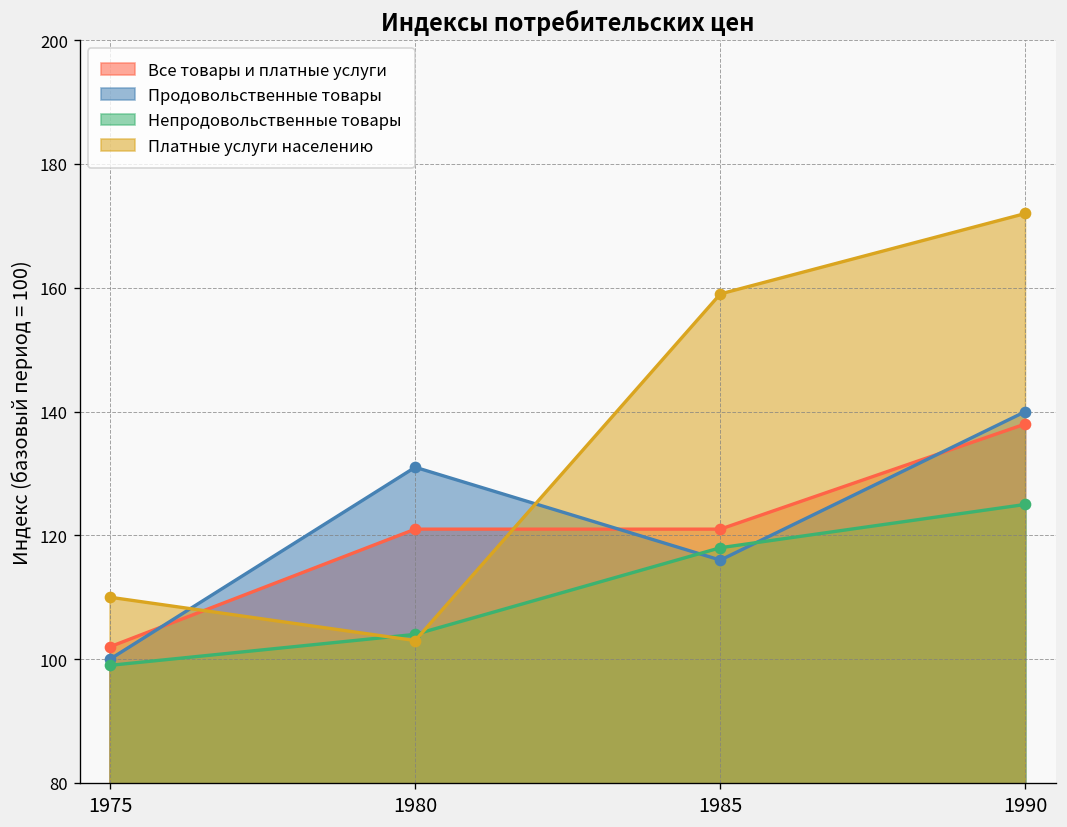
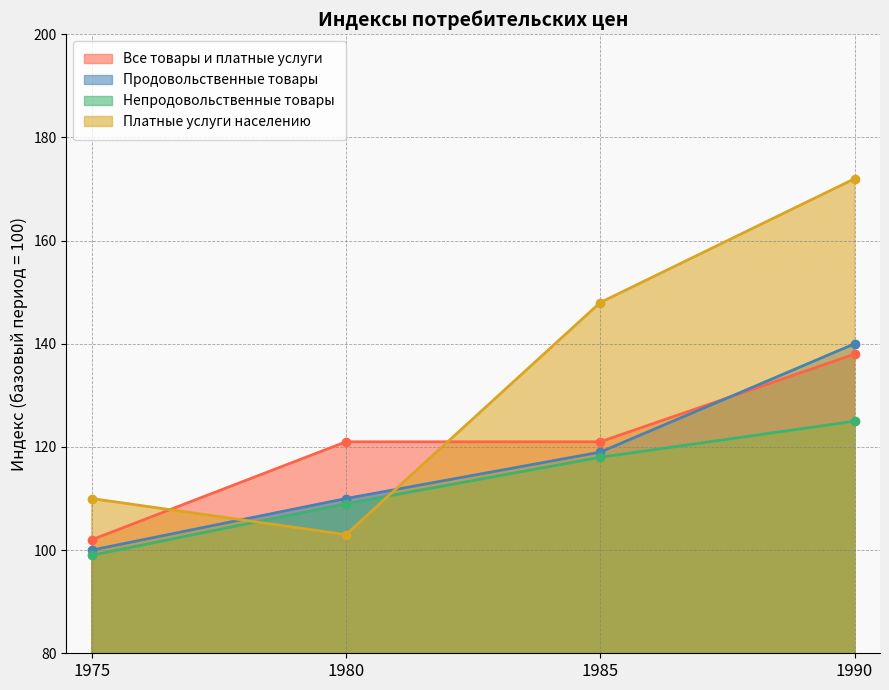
Продовольственные товары, 1980: 131 -> 110
Непродовольственные товары, 1980: 104 -> 109
Продовольственные товары, 1985: 116 -> 119
Платные услуги населению, 1985: 159 -> 148
